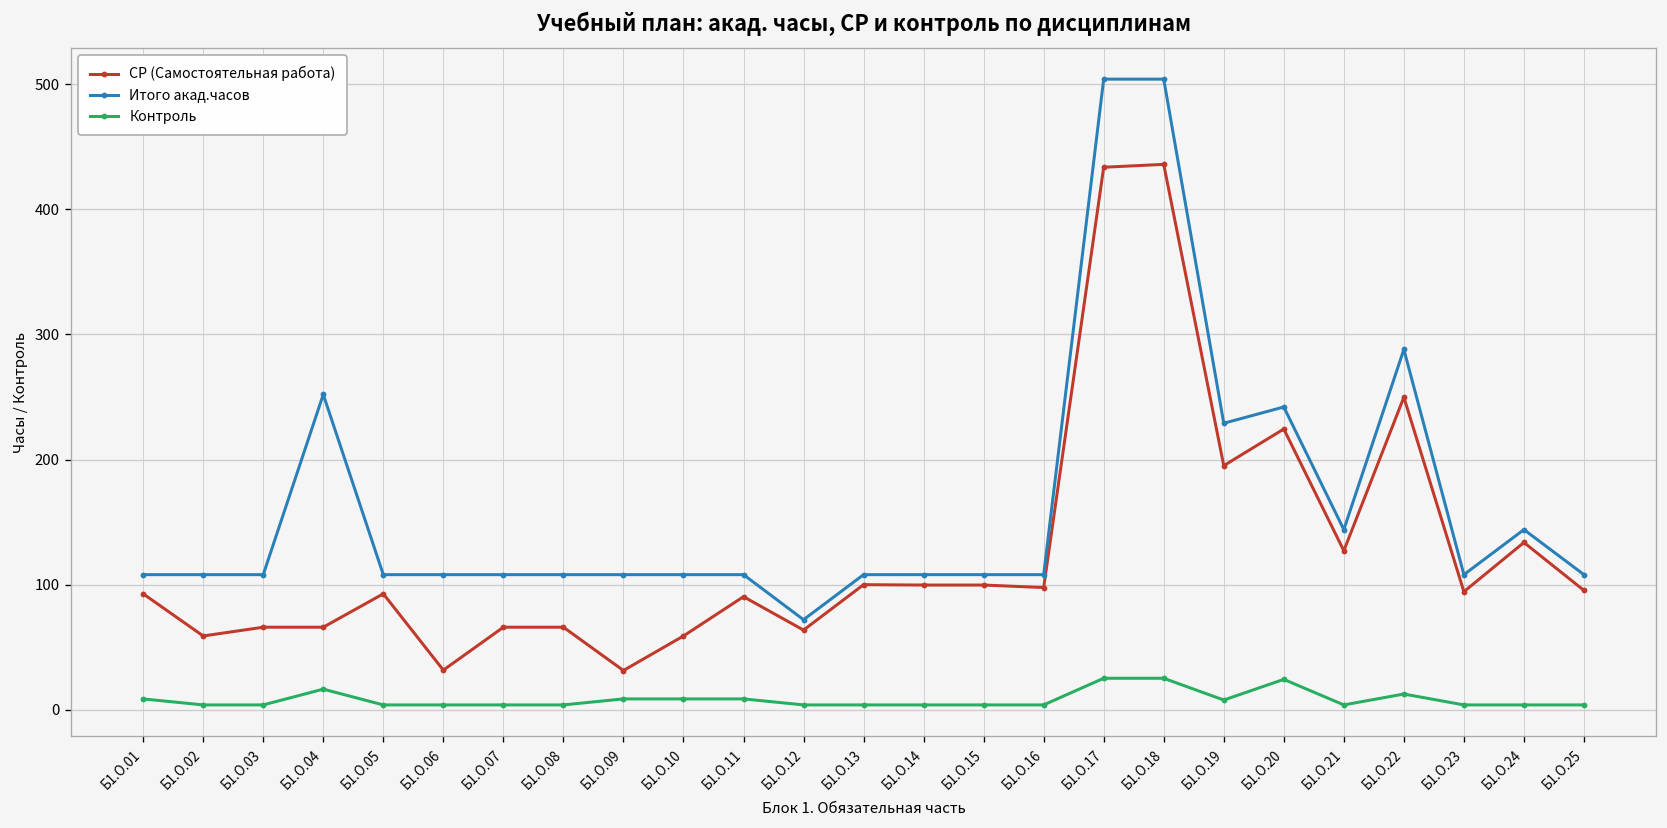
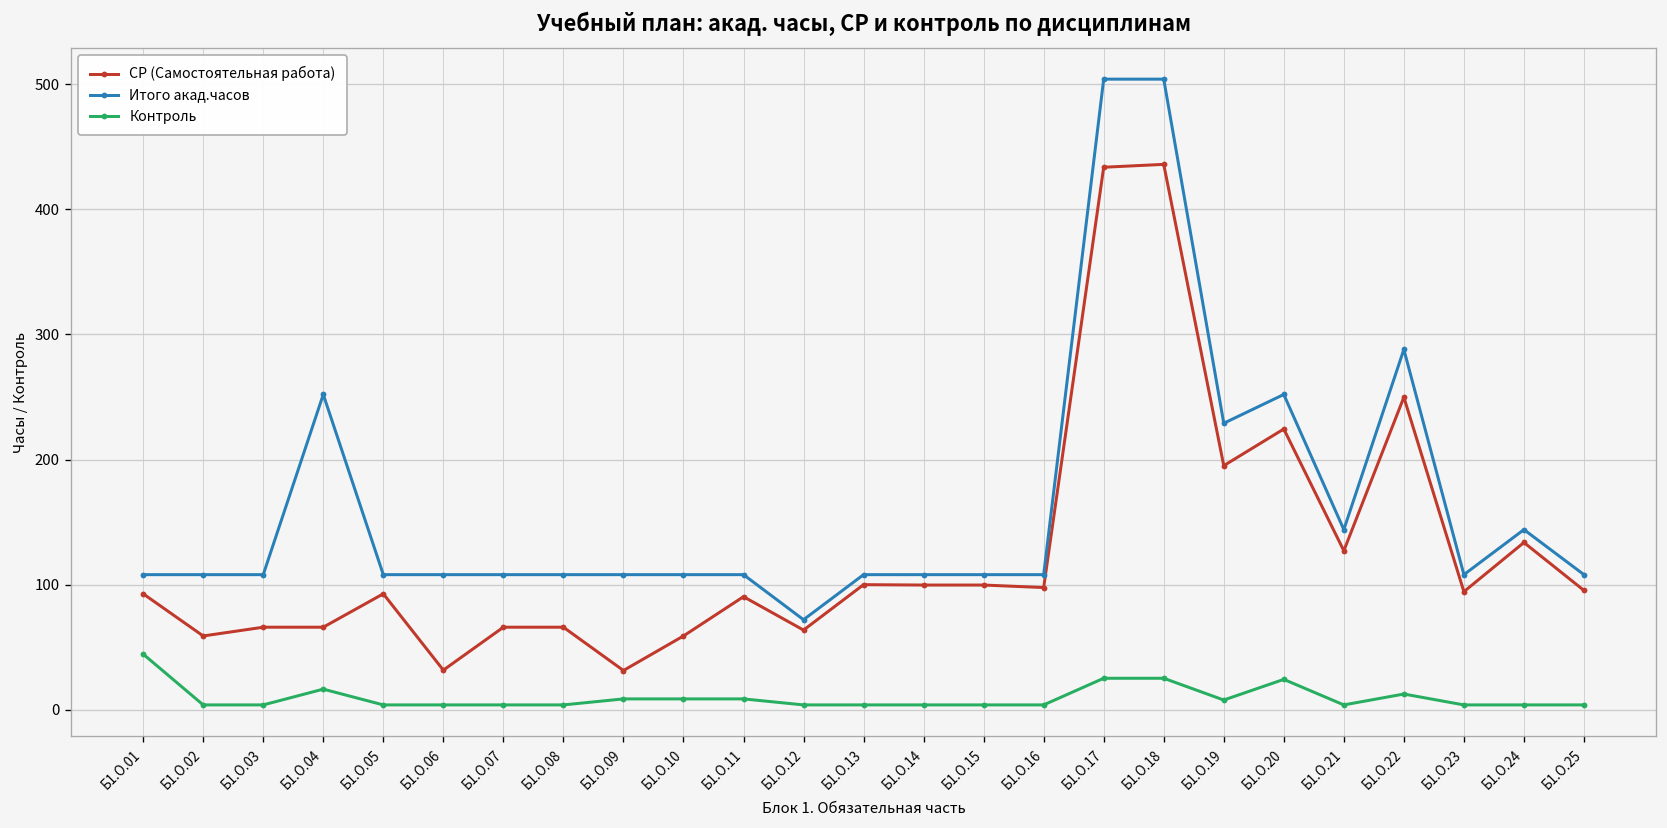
Контроль, Б1.О.01: 9 -> 45
Итого акад.часов, Б1.О.20: 242 -> 252
